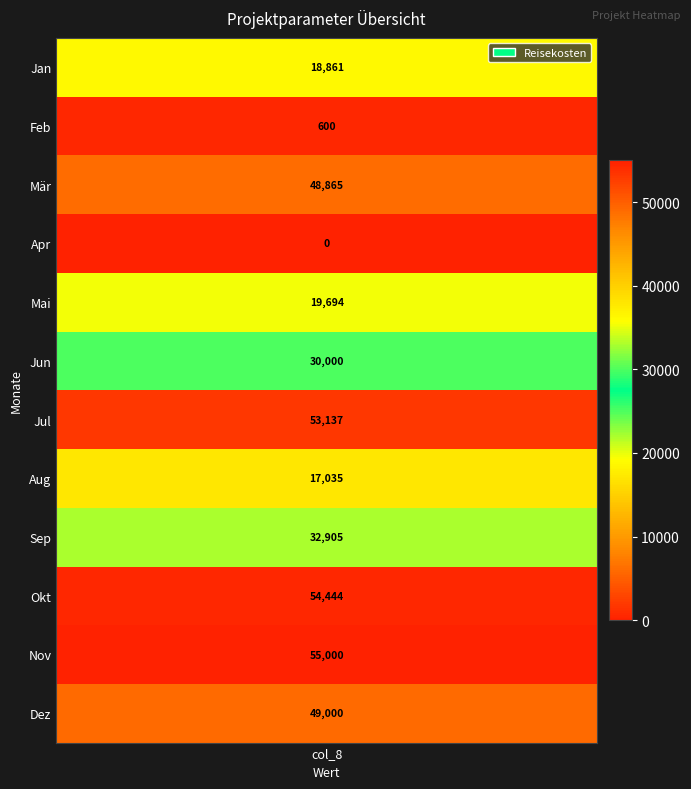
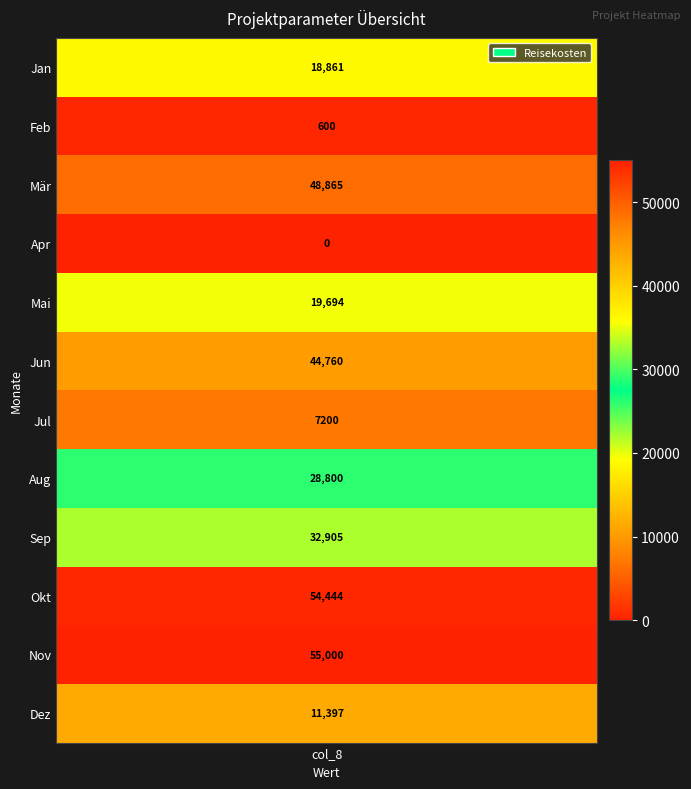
Jun, col_8: 30,000 -> 44,760
Jul, col_8: 53,137 -> 7200
Aug, col_8: 17,035 -> 28,800
Dez, col_8: 49,000 -> 11,397
